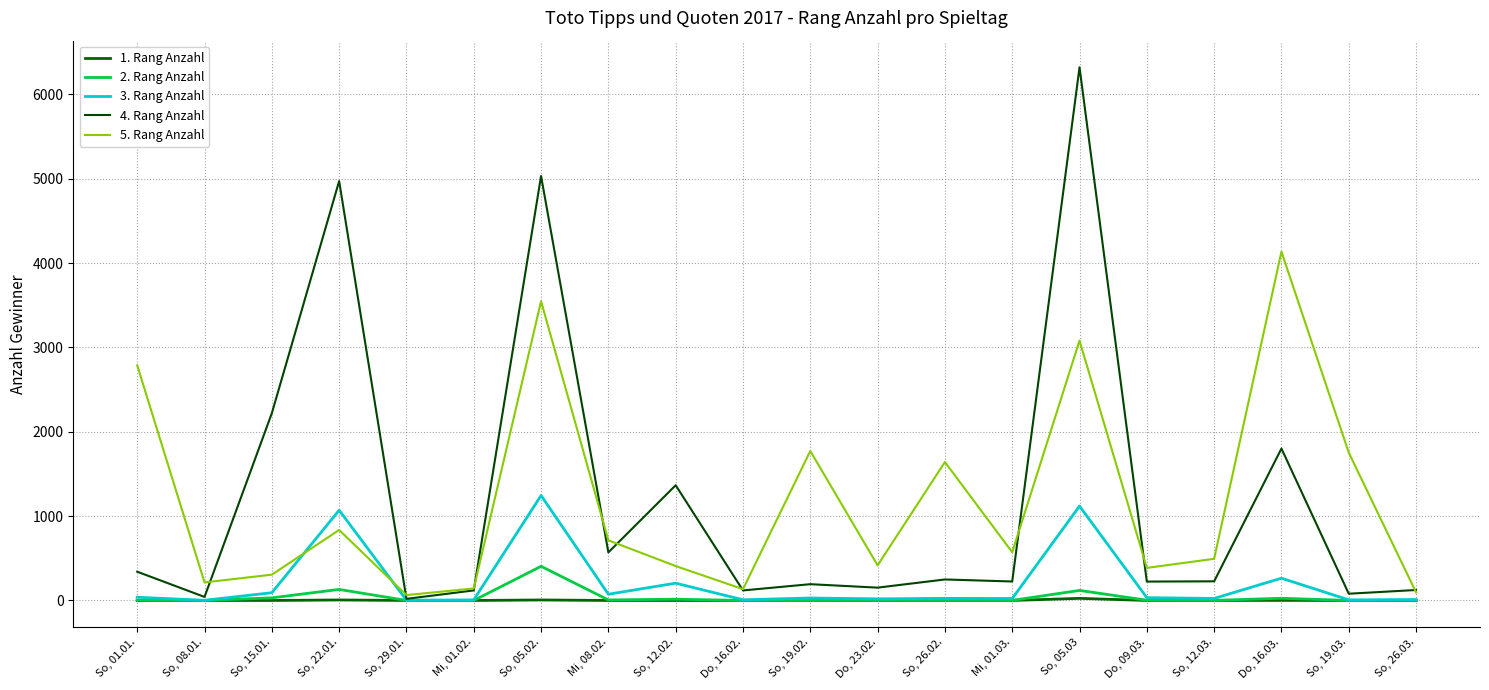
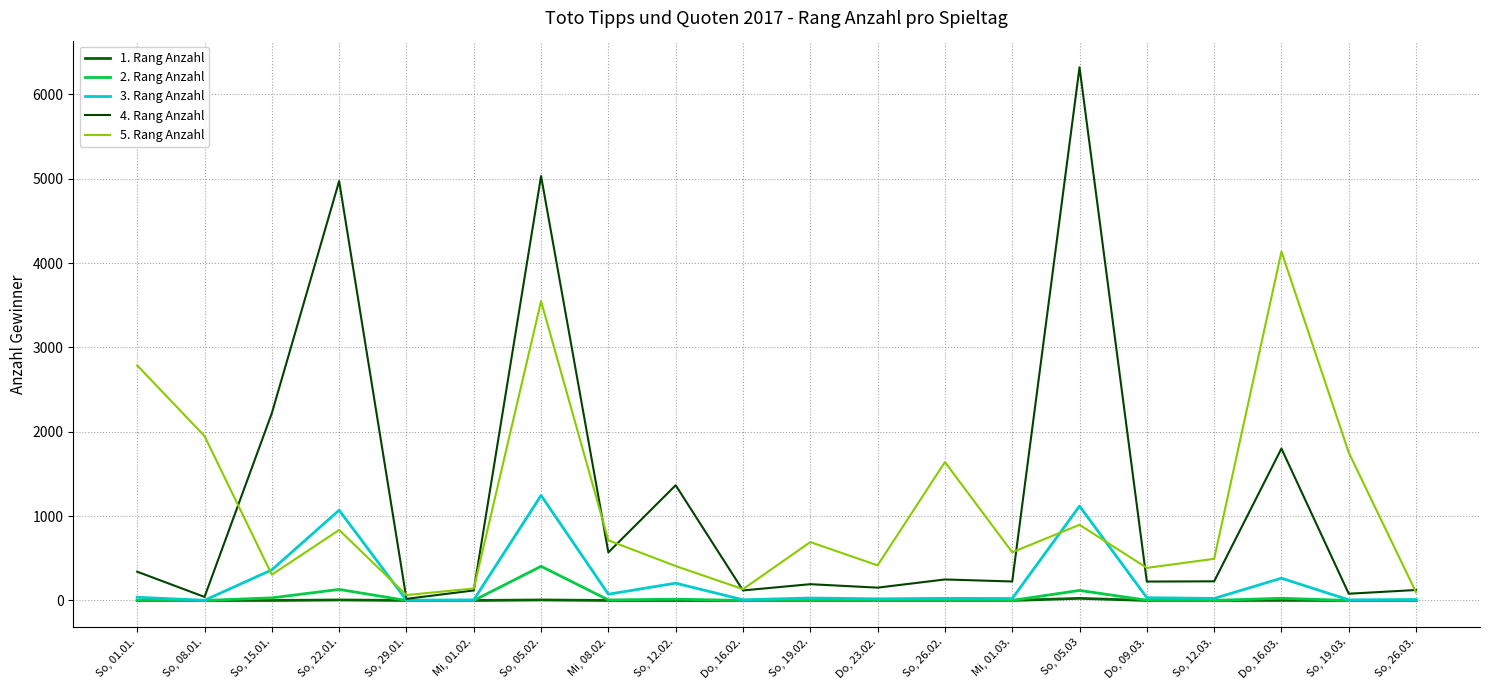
5. Rang Anzahl, So, 08.01.: 200 -> 1900
3. Rang Anzahl, So, 15.01.: 100 -> 400
5. Rang Anzahl, So, 19.02.: 1800 -> 700
5. Rang Anzahl, So, 05.03: 3100 -> 900
